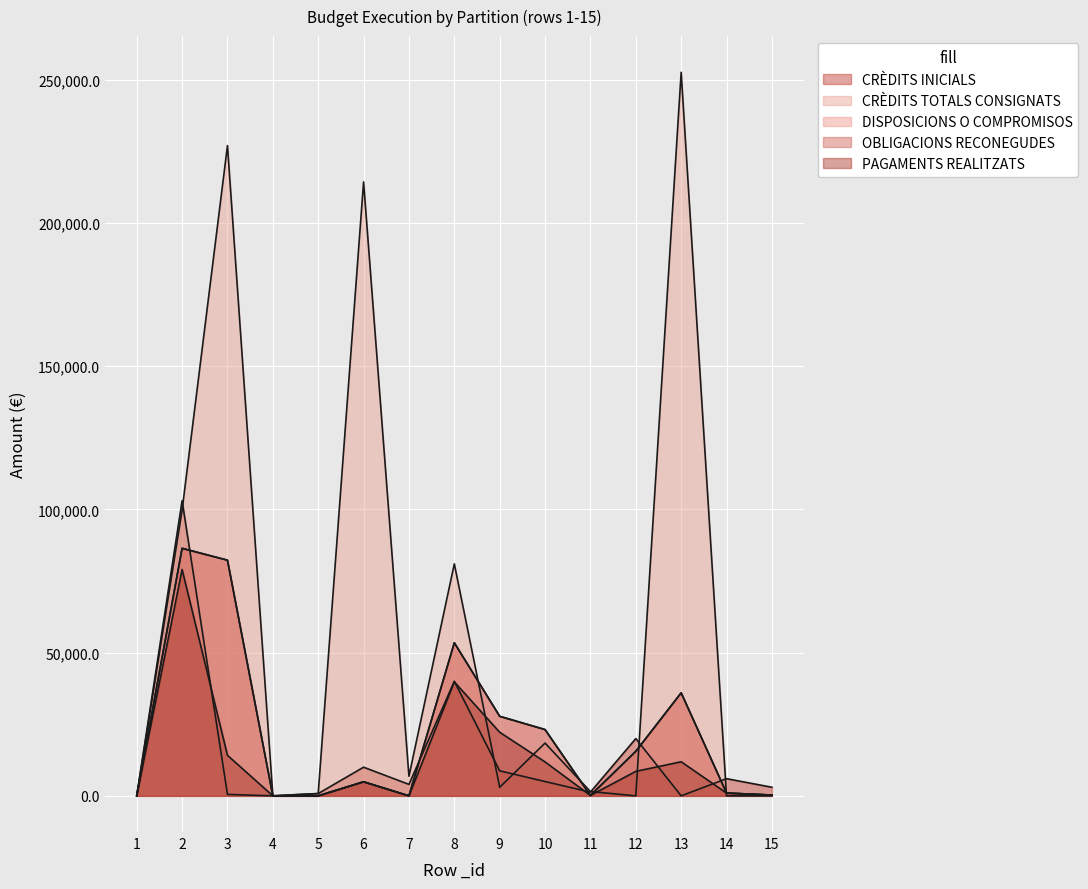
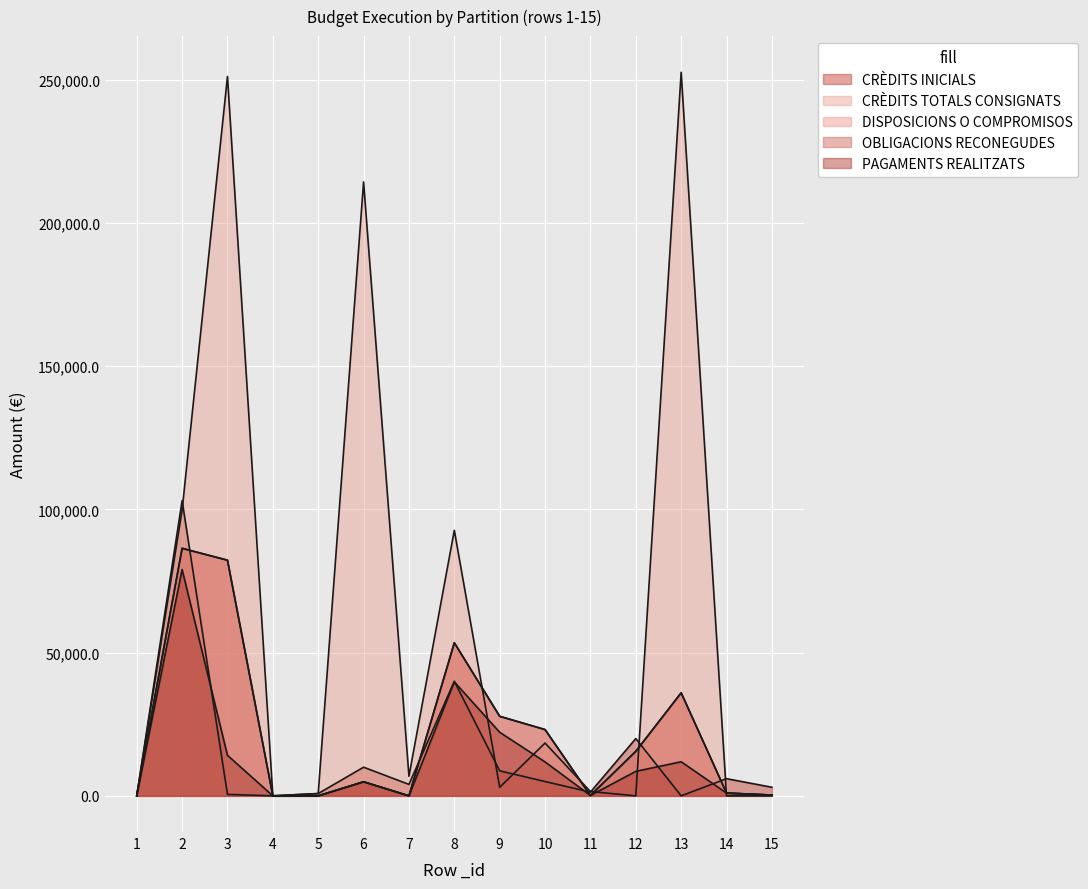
CRÈDITS TOTALS CONSIGNATS, 3: 227,000 -> 251,000
CRÈDITS TOTALS CONSIGNATS, 8: 81,000 -> 93,000
